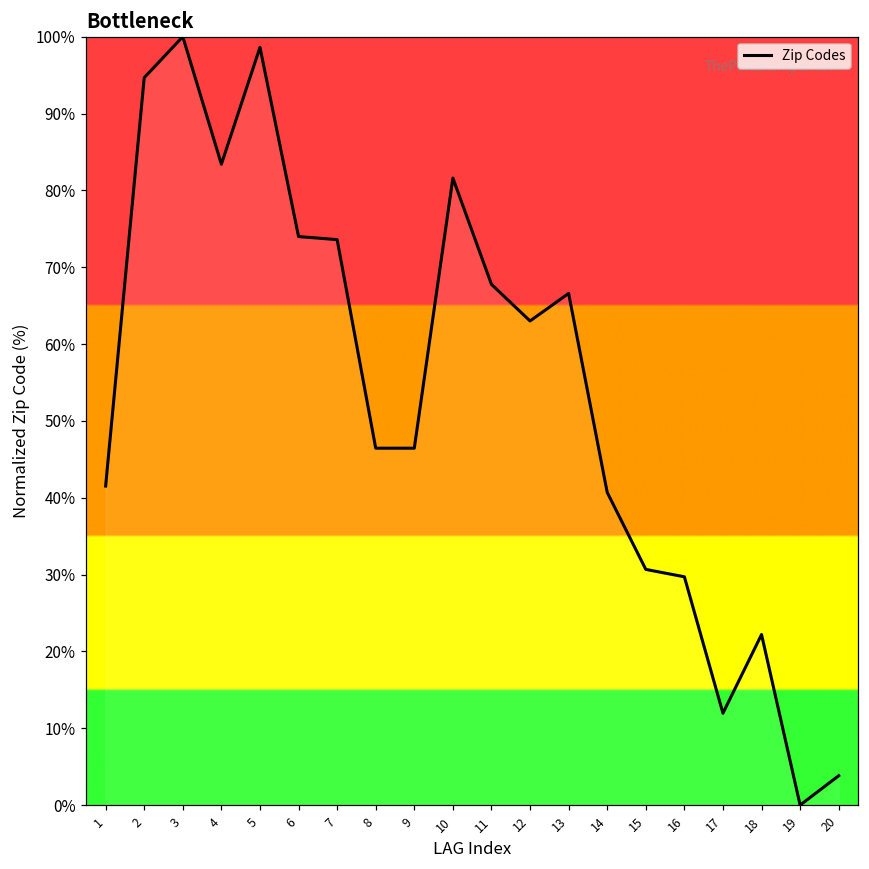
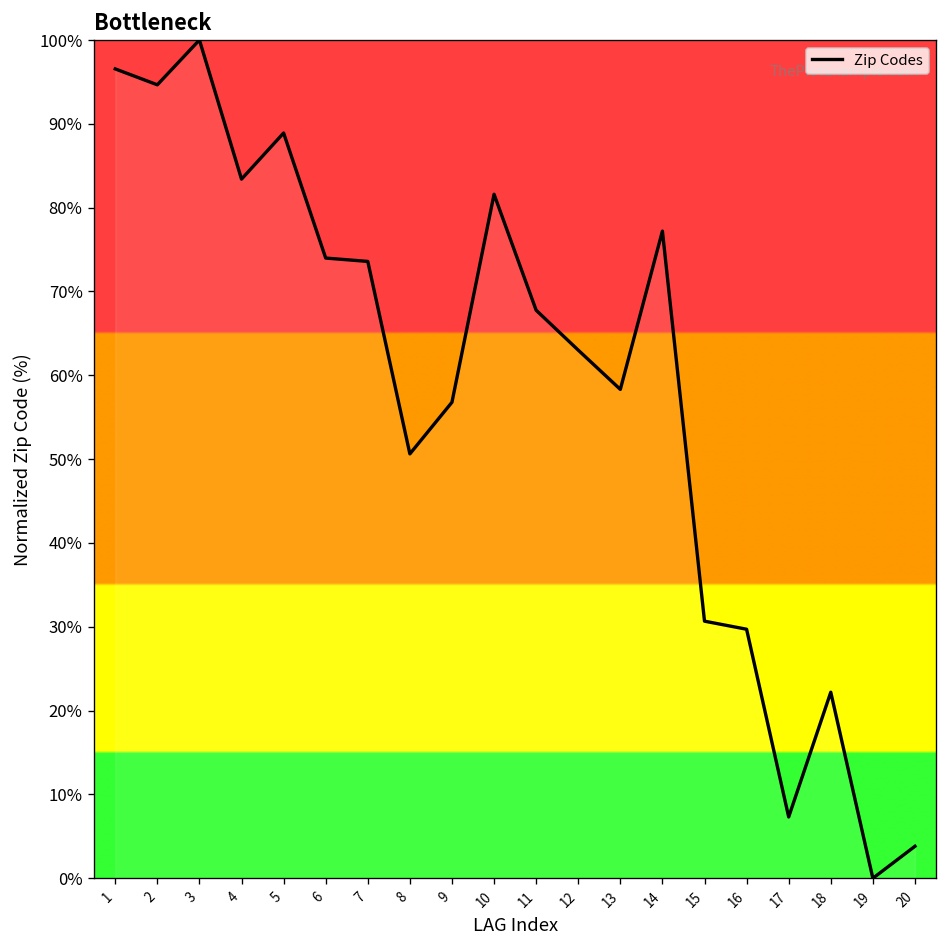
1: 42% -> 97%
5: 99% -> 89%
8: 46% -> 51%
9: 46% -> 57%
13: 67% -> 58%
14: 41% -> 77%
17: 12% -> 7%
